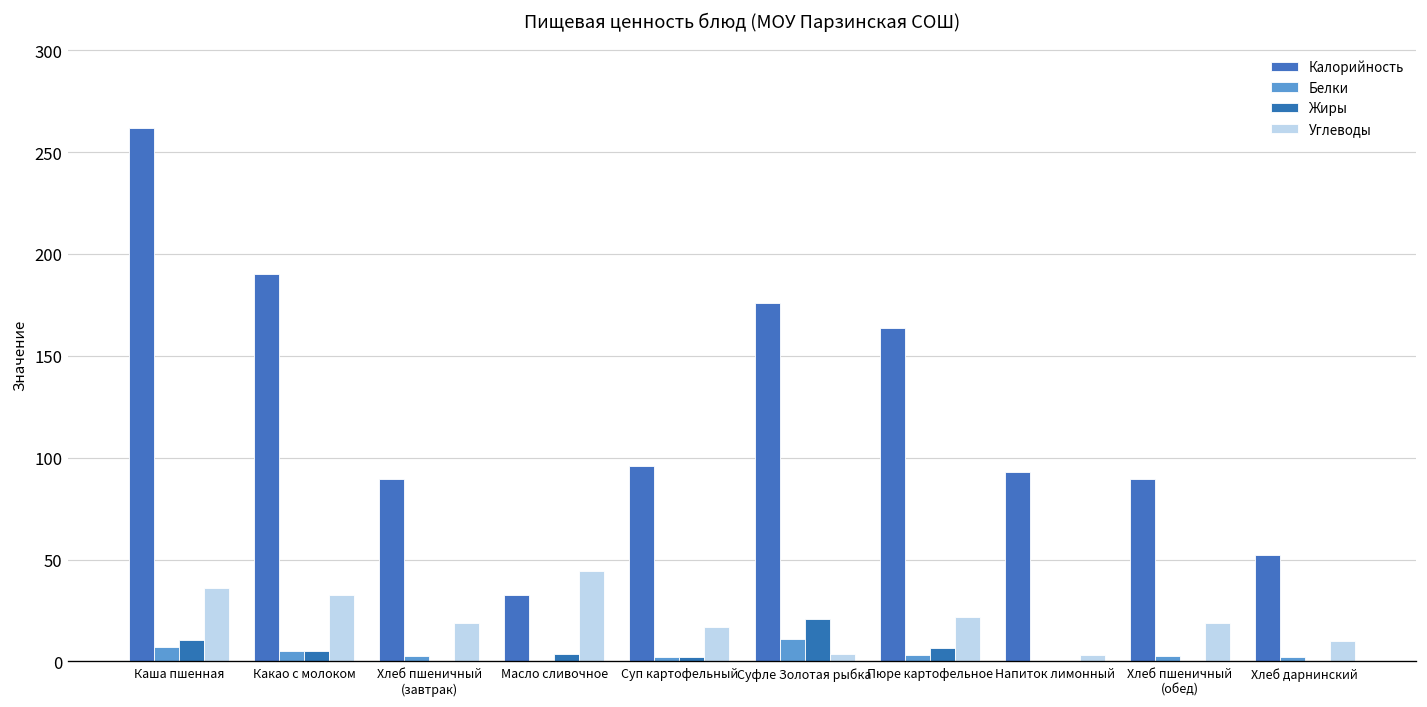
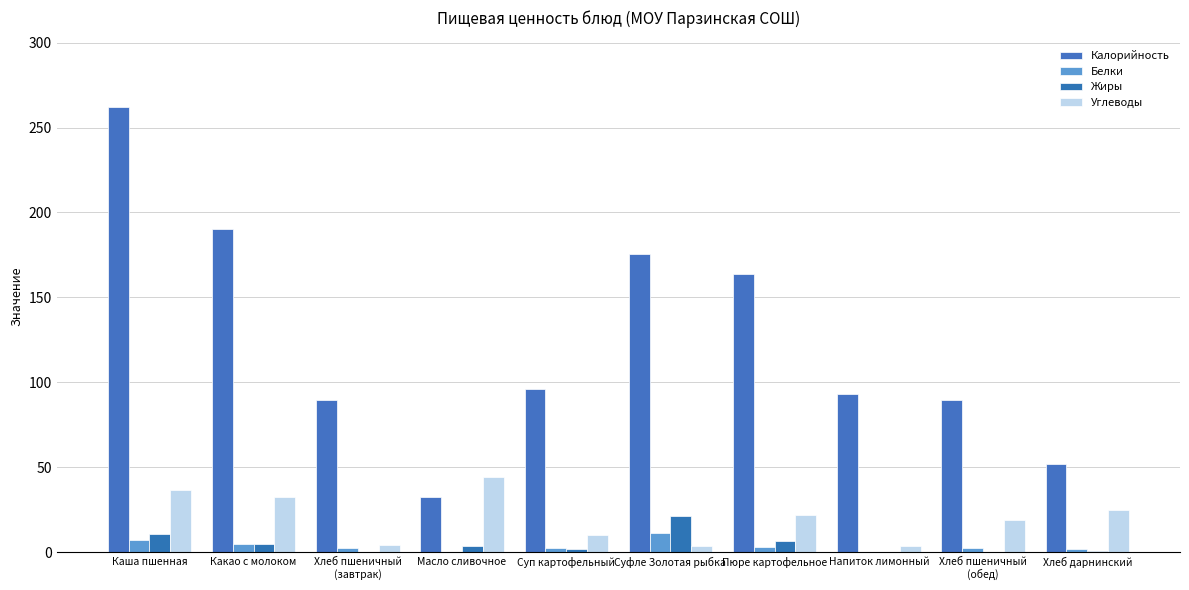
Углеводы, Хлеб пшеничный (завтрак): 19 -> 4
Углеводы, Суп картофельный: 17 -> 10
Углеводы, Хлеб дарнинский: 10 -> 25
